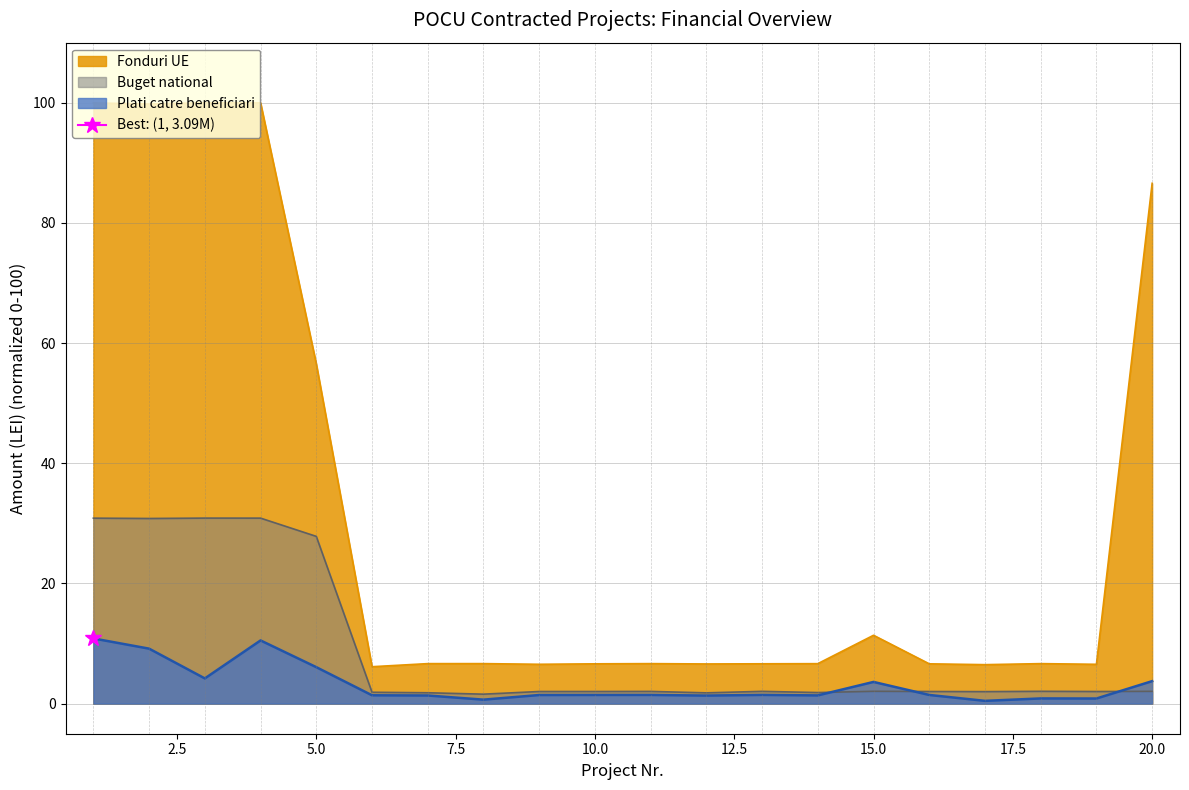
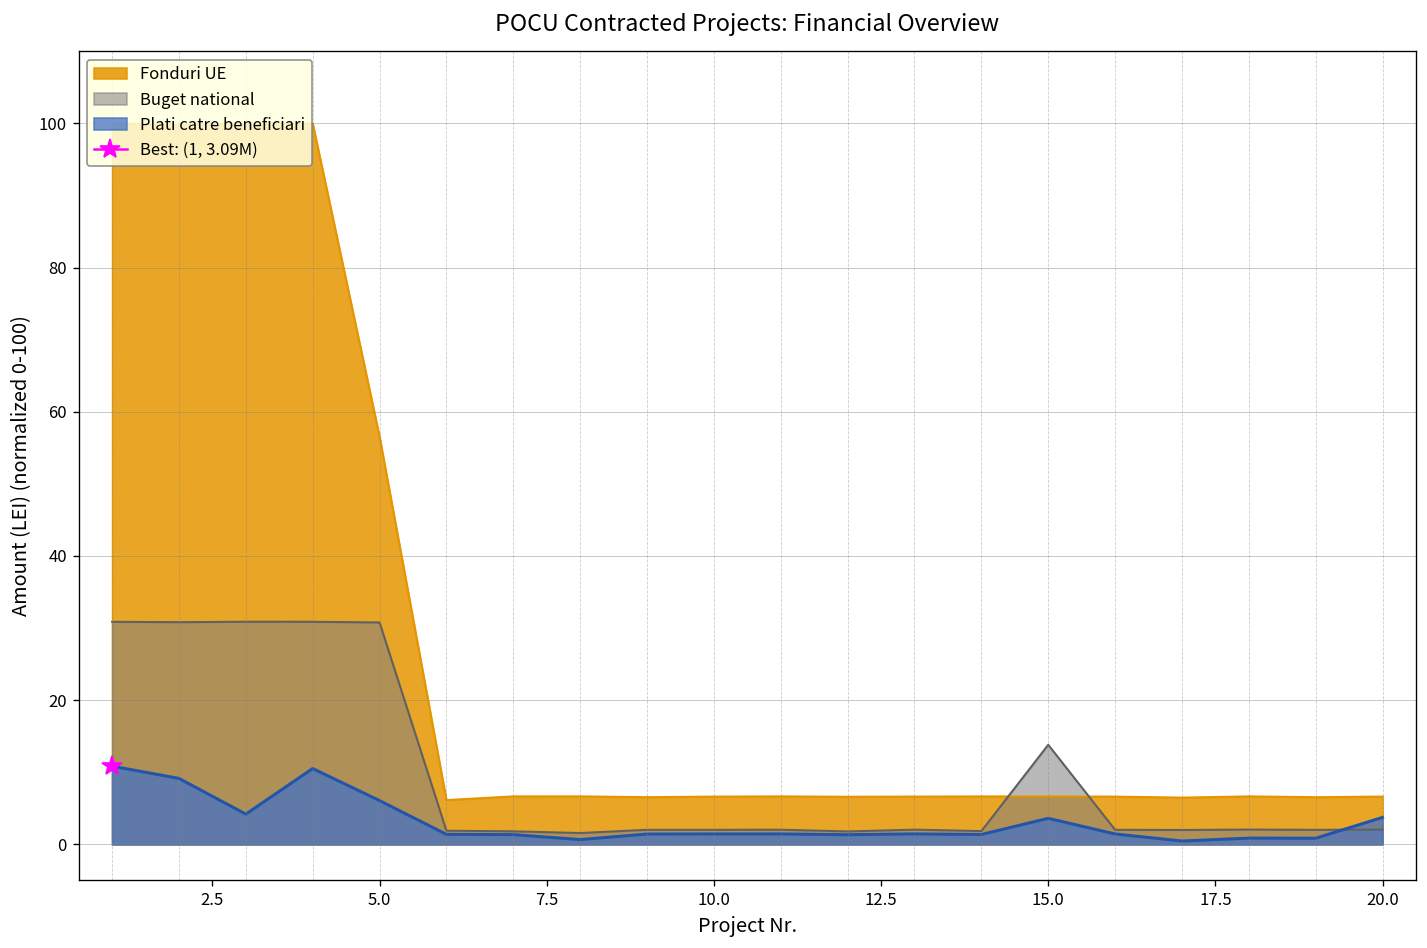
Buget national, 5.0: 28 -> 31
Fonduri UE, 15.0: 11 -> 7
Buget national, 15.0: 2 -> 14
Fonduri UE, 20.0: 87 -> 7
